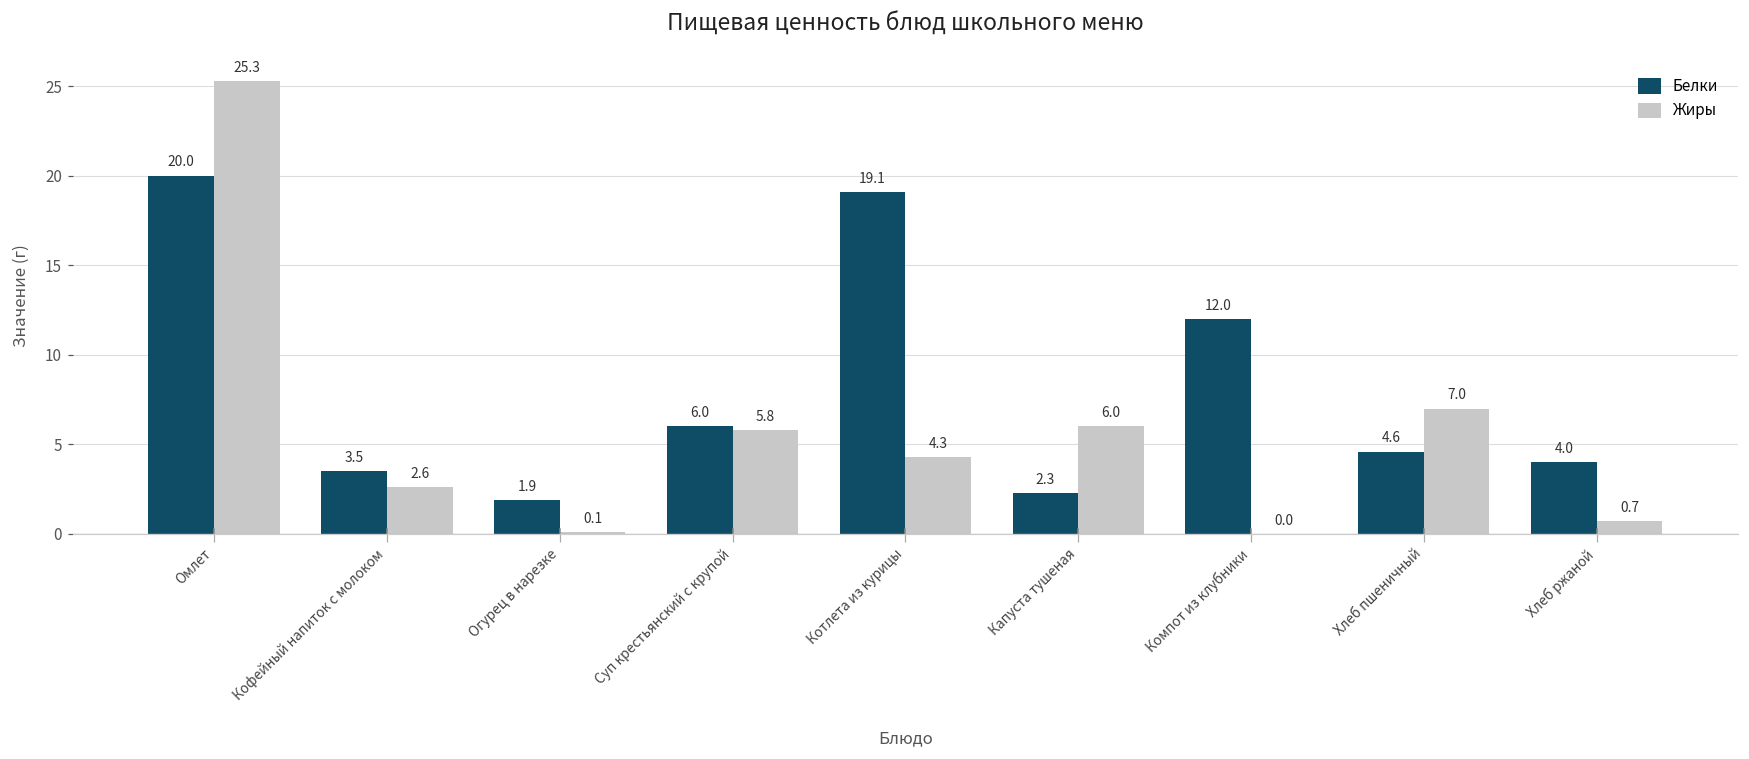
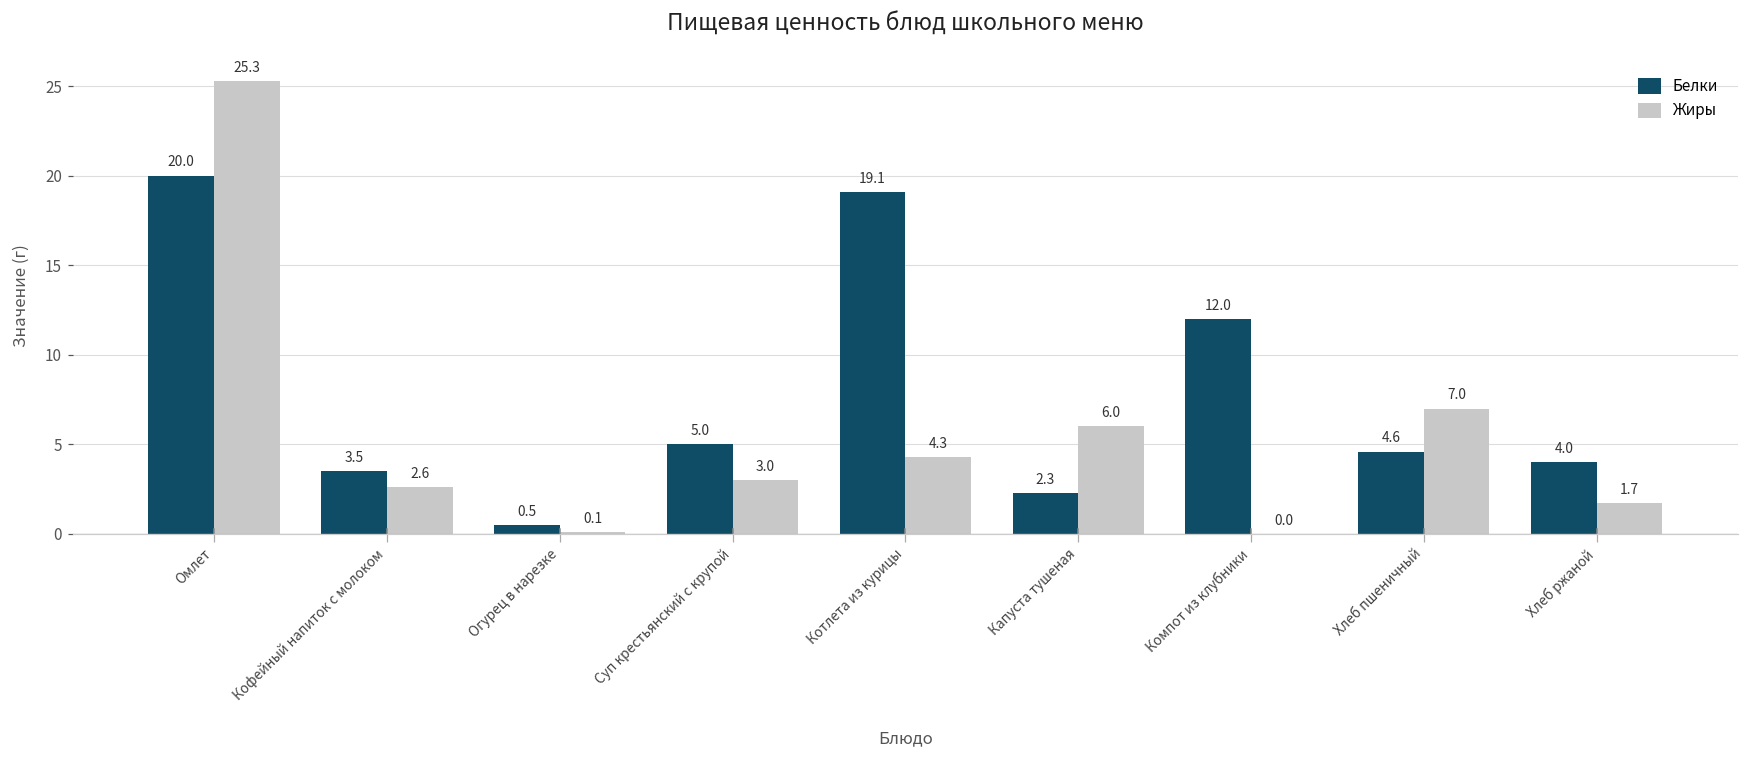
Белки, Огурец в нарезке: 1.9 -> 0.5
Белки, Суп крестьянский с крупой: 6.0 -> 5.0
Жиры, Суп крестьянский с крупой: 5.8 -> 3.0
Жиры, Хлеб ржаной: 0.7 -> 1.7
